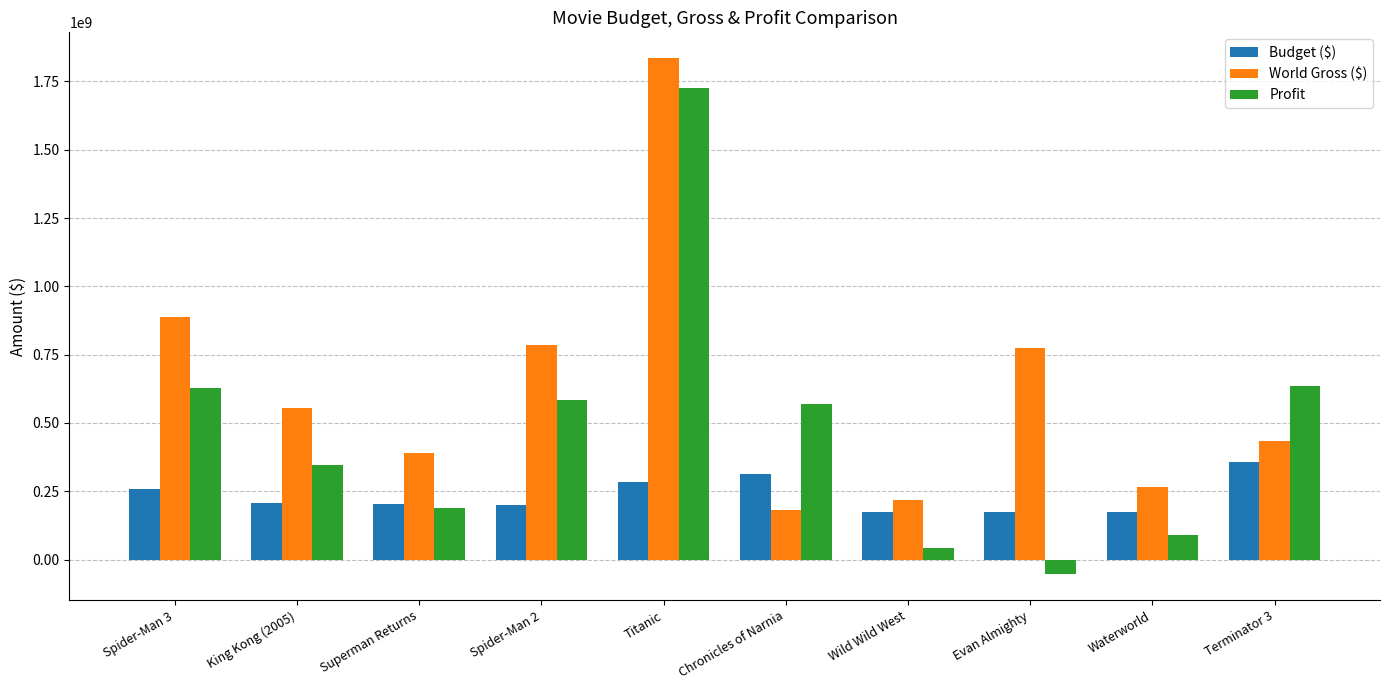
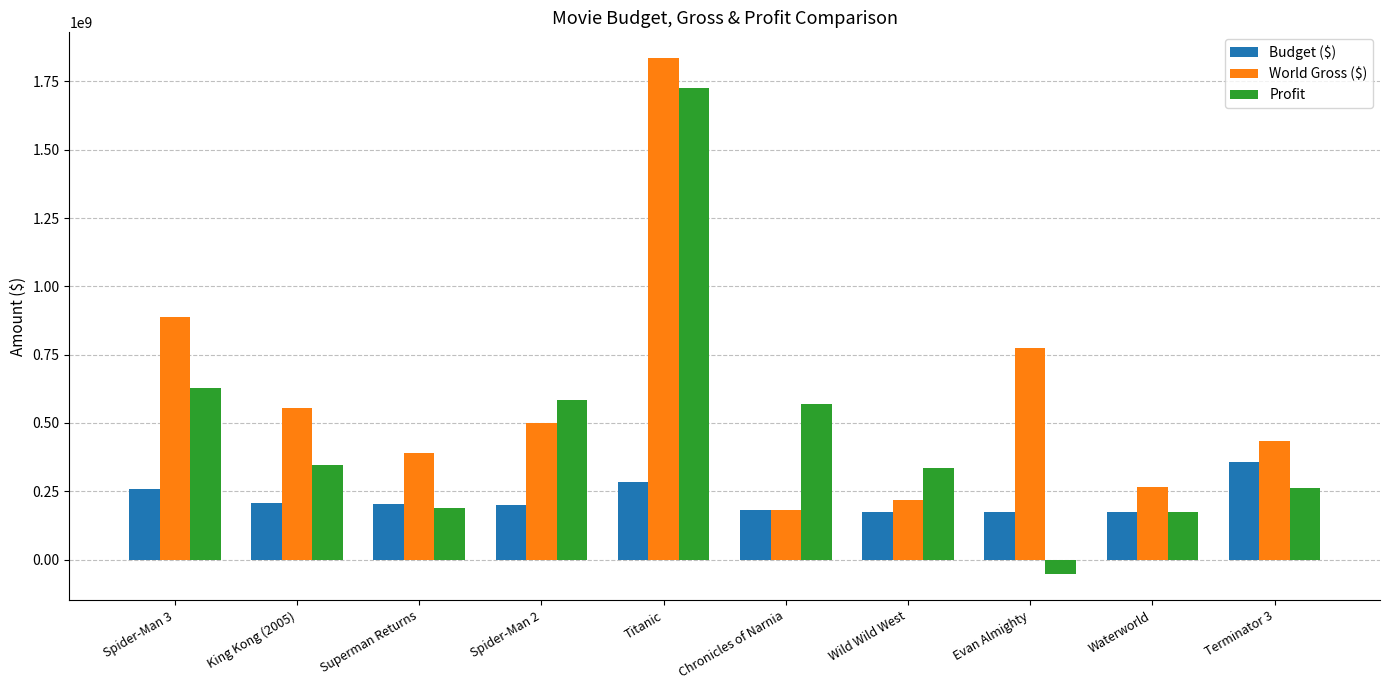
World Gross ($), Spider-Man 2: 780000000 -> 500000000
Budget ($), Chronicles of Narnia: 310000000 -> 180000000
Profit, Wild Wild West: 40000000 -> 330000000
Profit, Waterworld: 90000000 -> 180000000
Profit, Terminator 3: 640000000 -> 260000000
